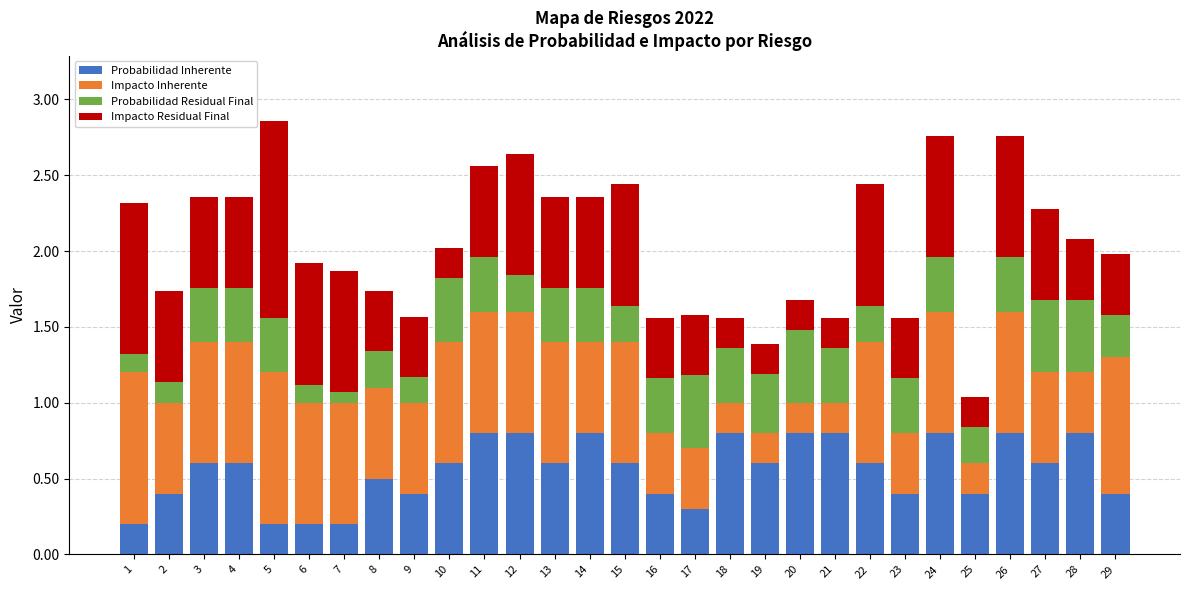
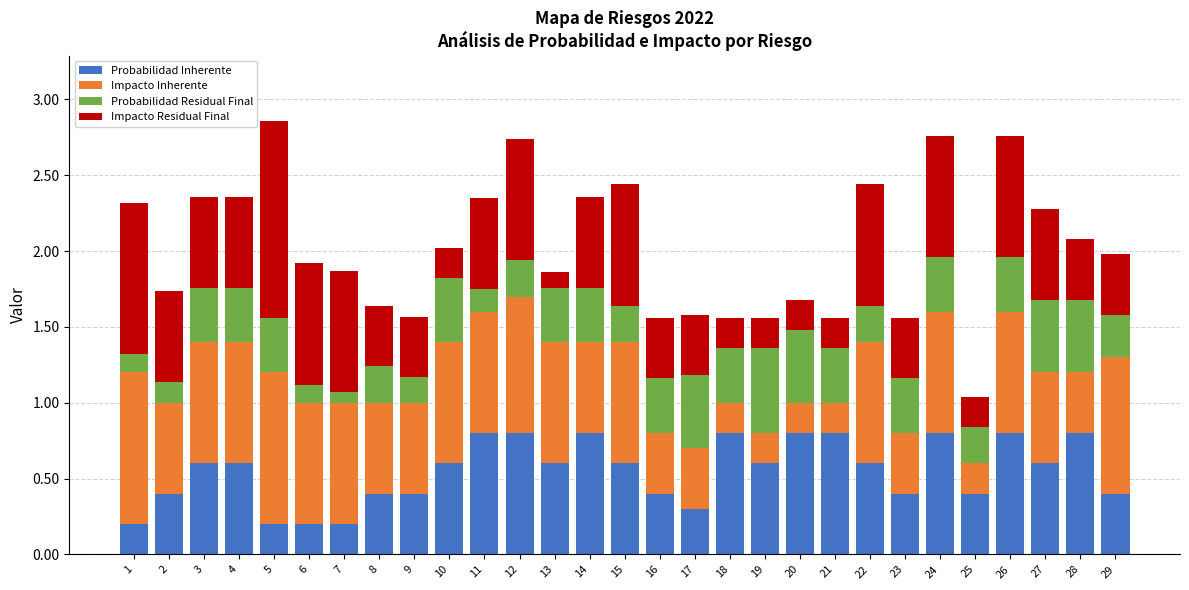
Probabilidad Inherente, 8: 0.5 -> 0.4
Probabilidad Residual Final, 11: 0.36 -> 0.15
Impacto Inherente, 12: 0.8 -> 0.9
Impacto Residual Final, 13: 0.6 -> 0.1
Probabilidad Residual Final, 19: 0.39 -> 0.56
